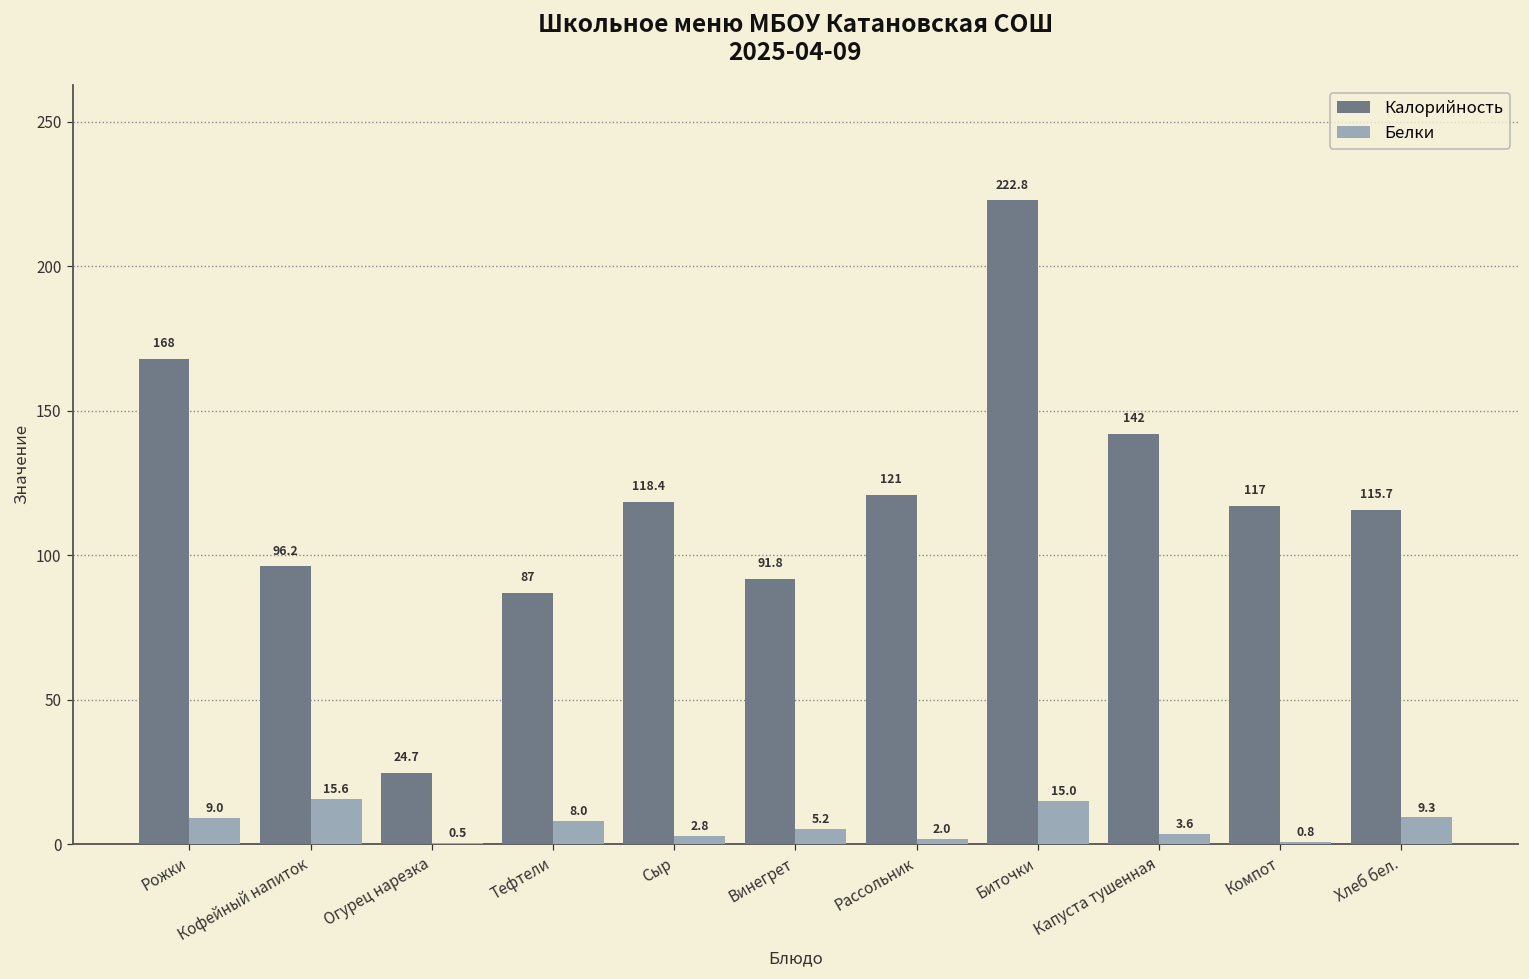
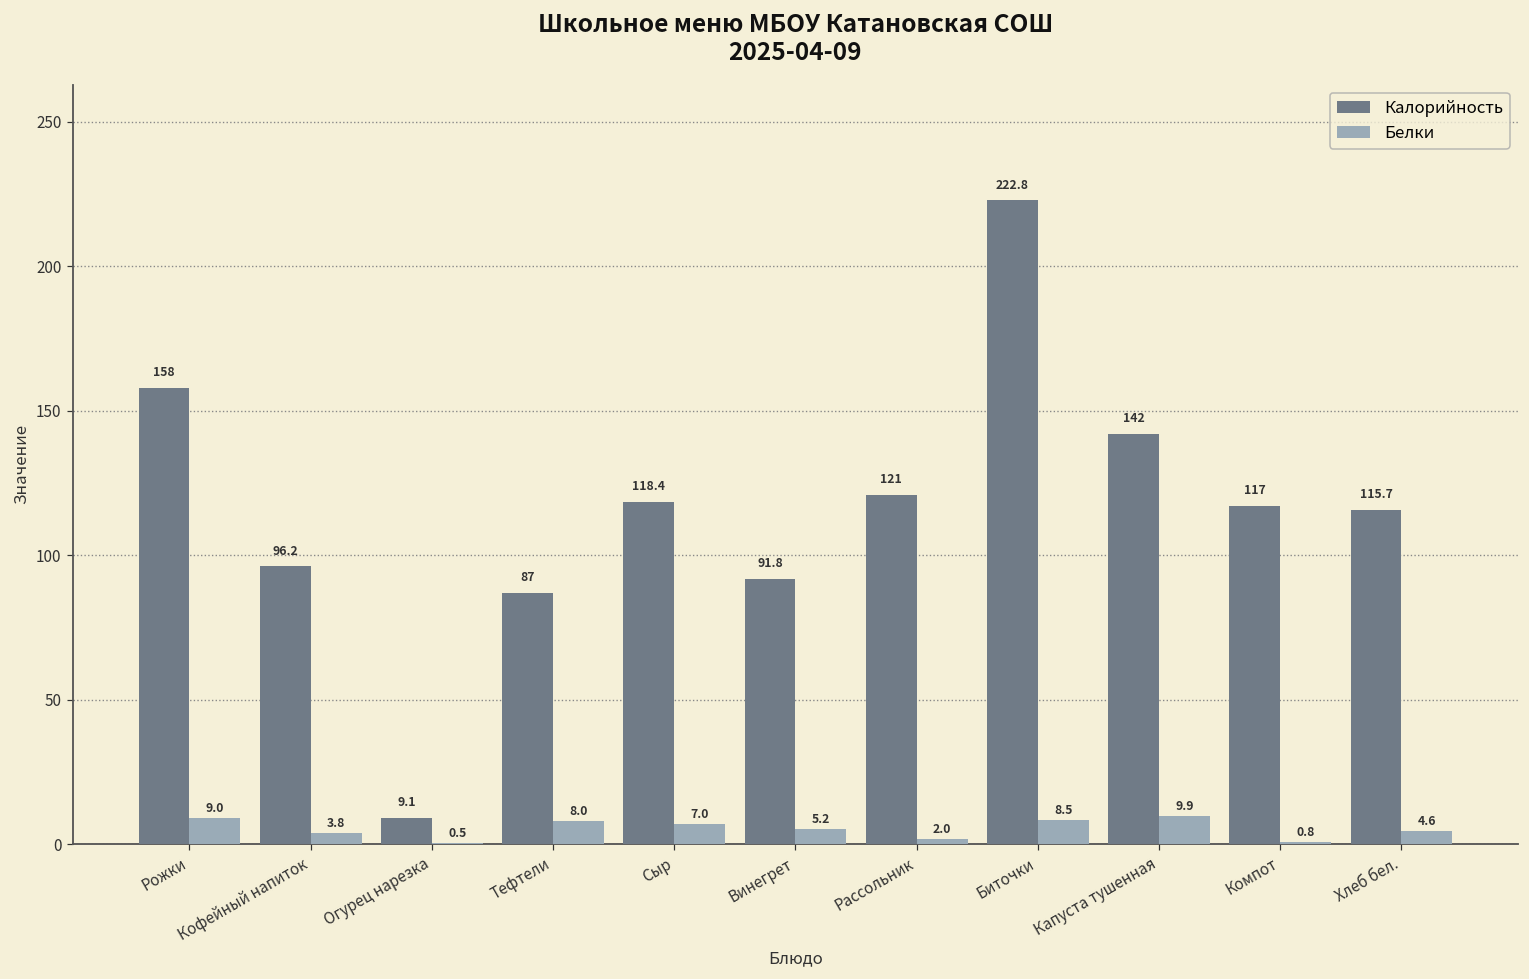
Калорийность, Рожки: 168 -> 158
Белки, Кофейный напиток: 15.6 -> 3.8
Калорийность, Огурец нарезка: 24.7 -> 9.1
Белки, Сыр: 2.8 -> 7.0
Белки, Биточки: 15.0 -> 8.5
Белки, Капуста тушенная: 3.6 -> 9.9
Белки, Хлеб бел.: 9.3 -> 4.6
